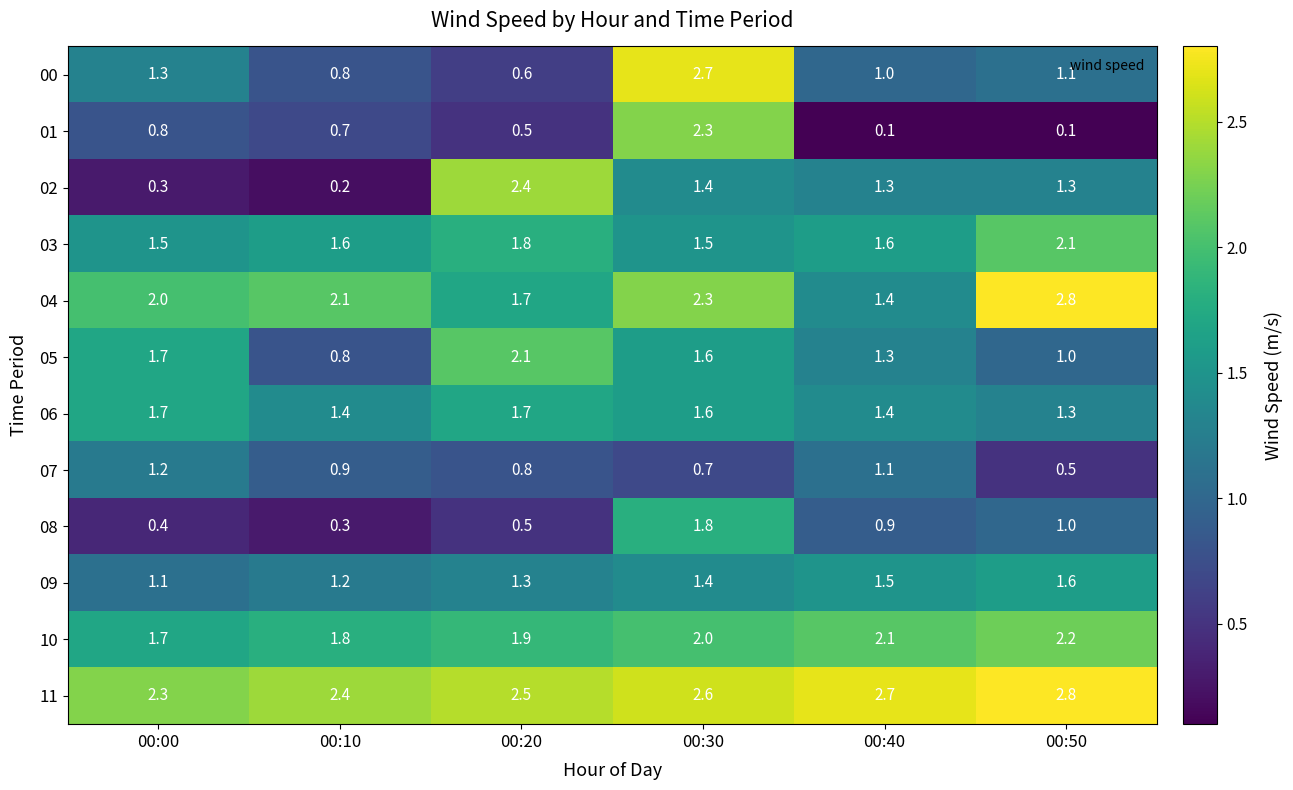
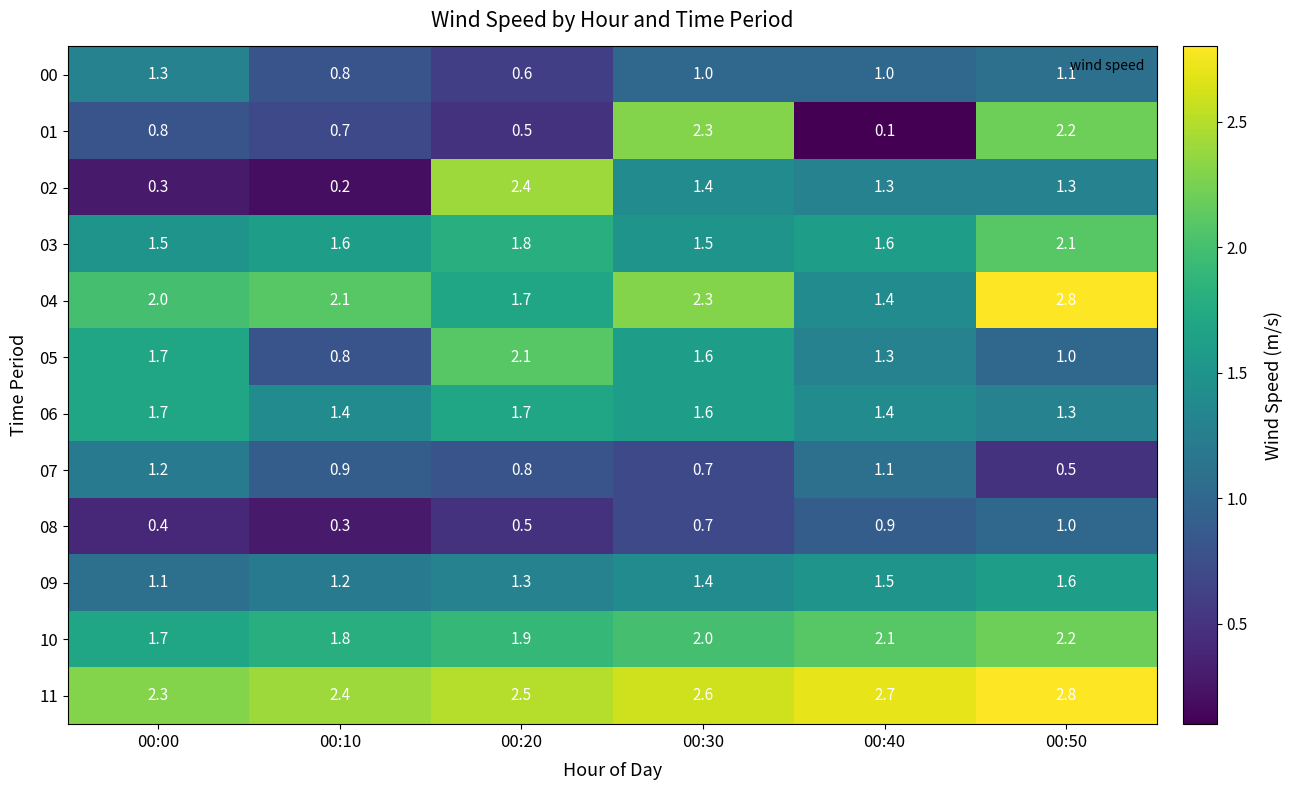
00, 00:30: 2.7 -> 1.0
01, 00:50: 0.1 -> 2.2
08, 00:30: 1.8 -> 0.7
